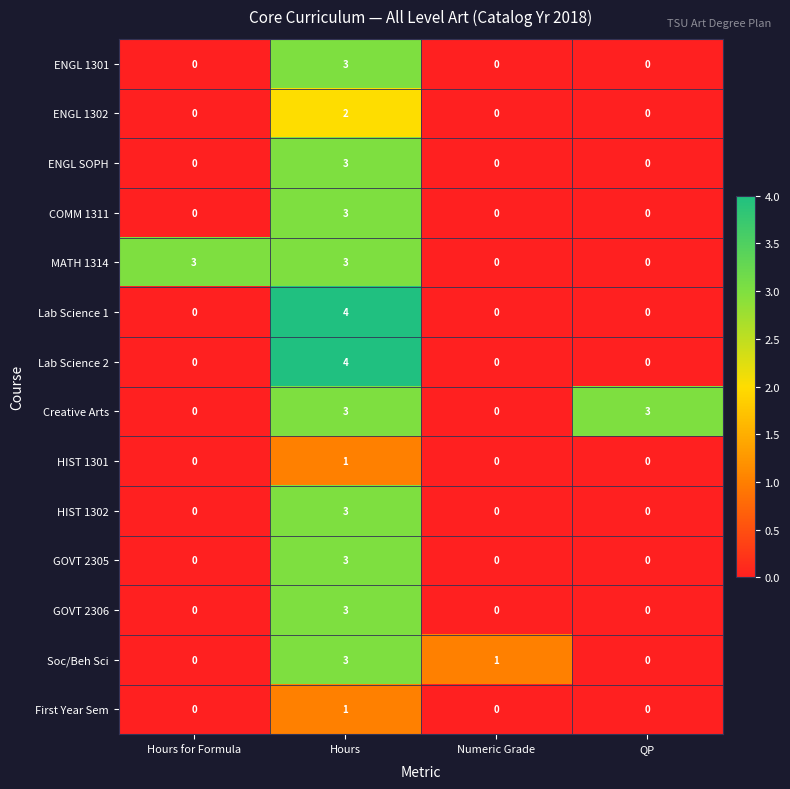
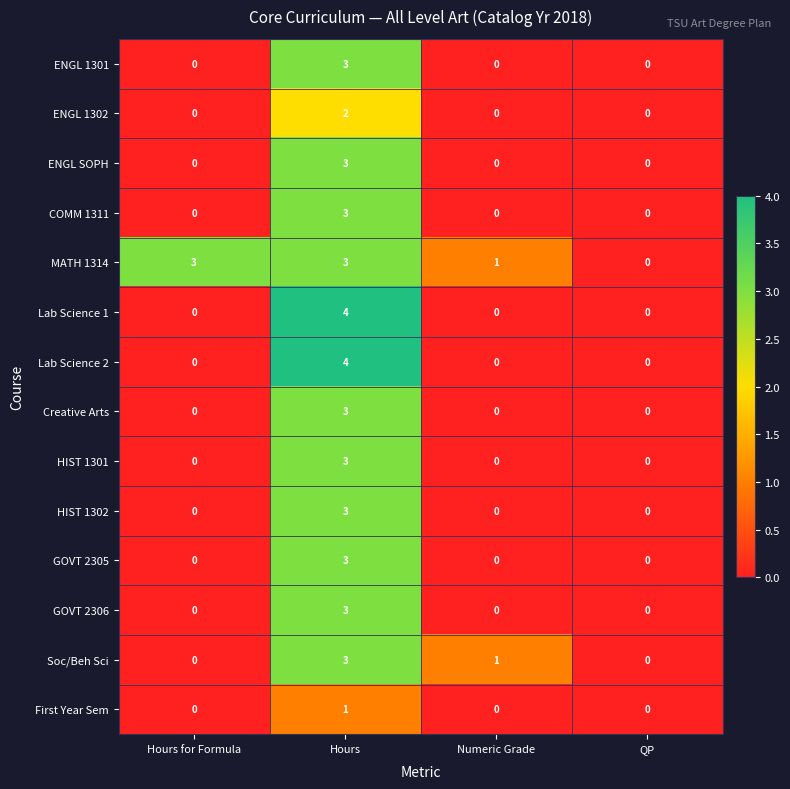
MATH 1314, Numeric Grade: 0 -> 1
Creative Arts, QP: 3 -> 0
HIST 1301, Hours: 1 -> 3
